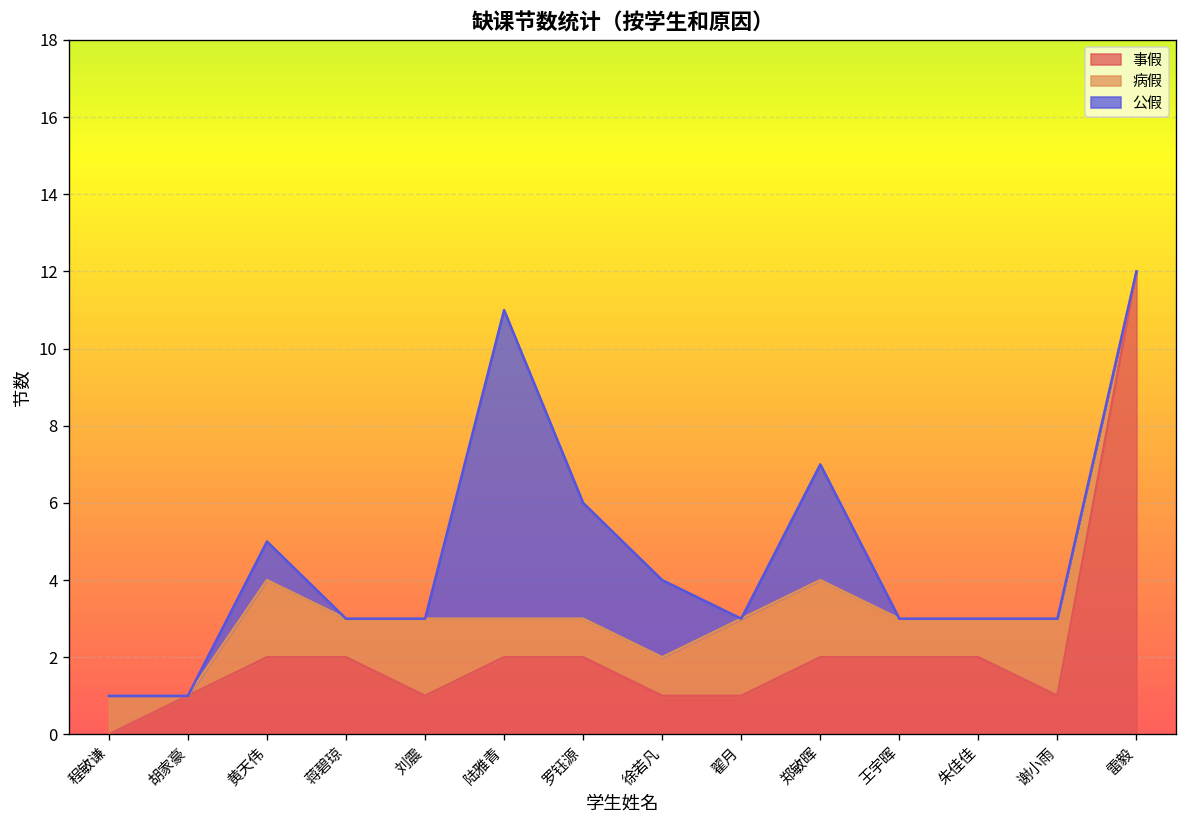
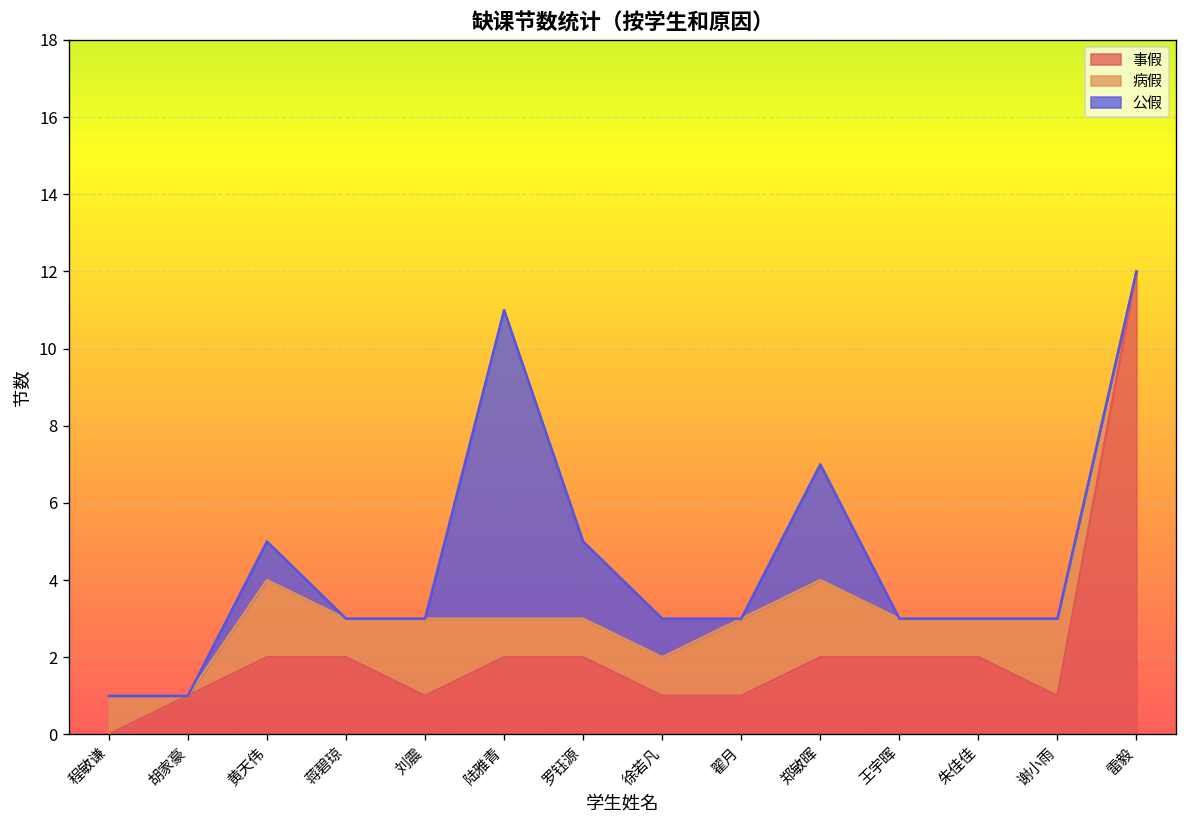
公假, 罗钰源: 3 -> 2
公假, 徐若凡: 2 -> 1
